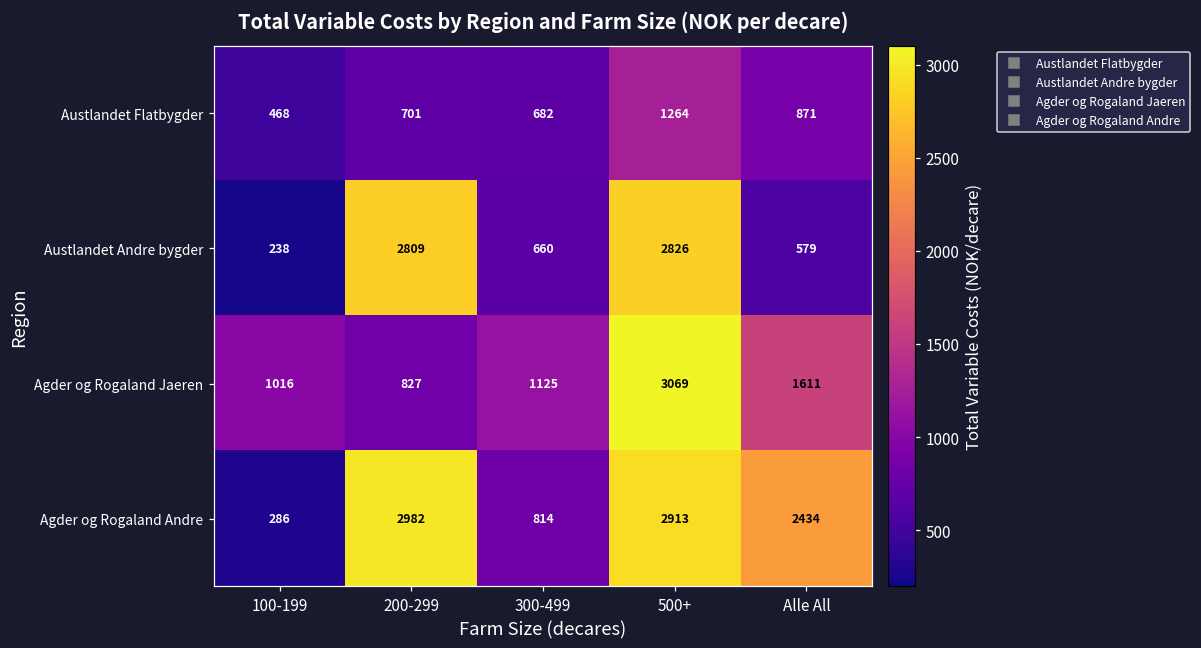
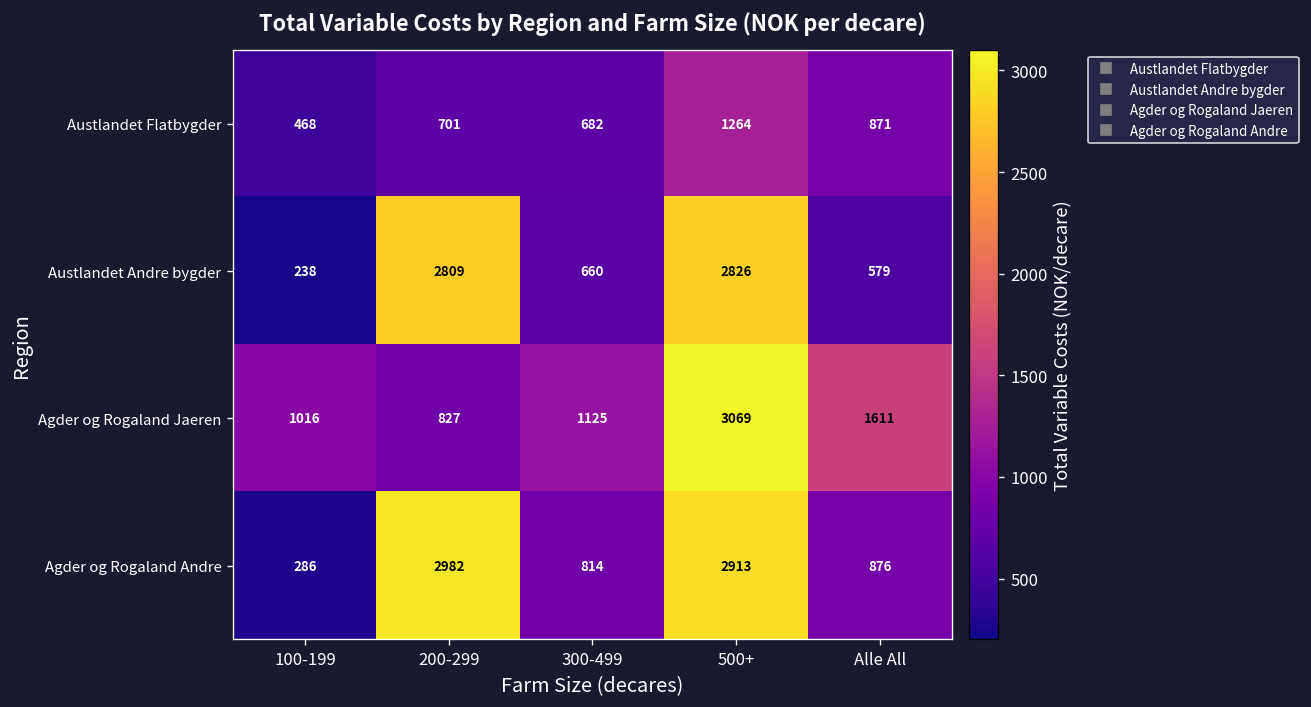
Agder og Rogaland Andre, Alle All: 2434 -> 876
